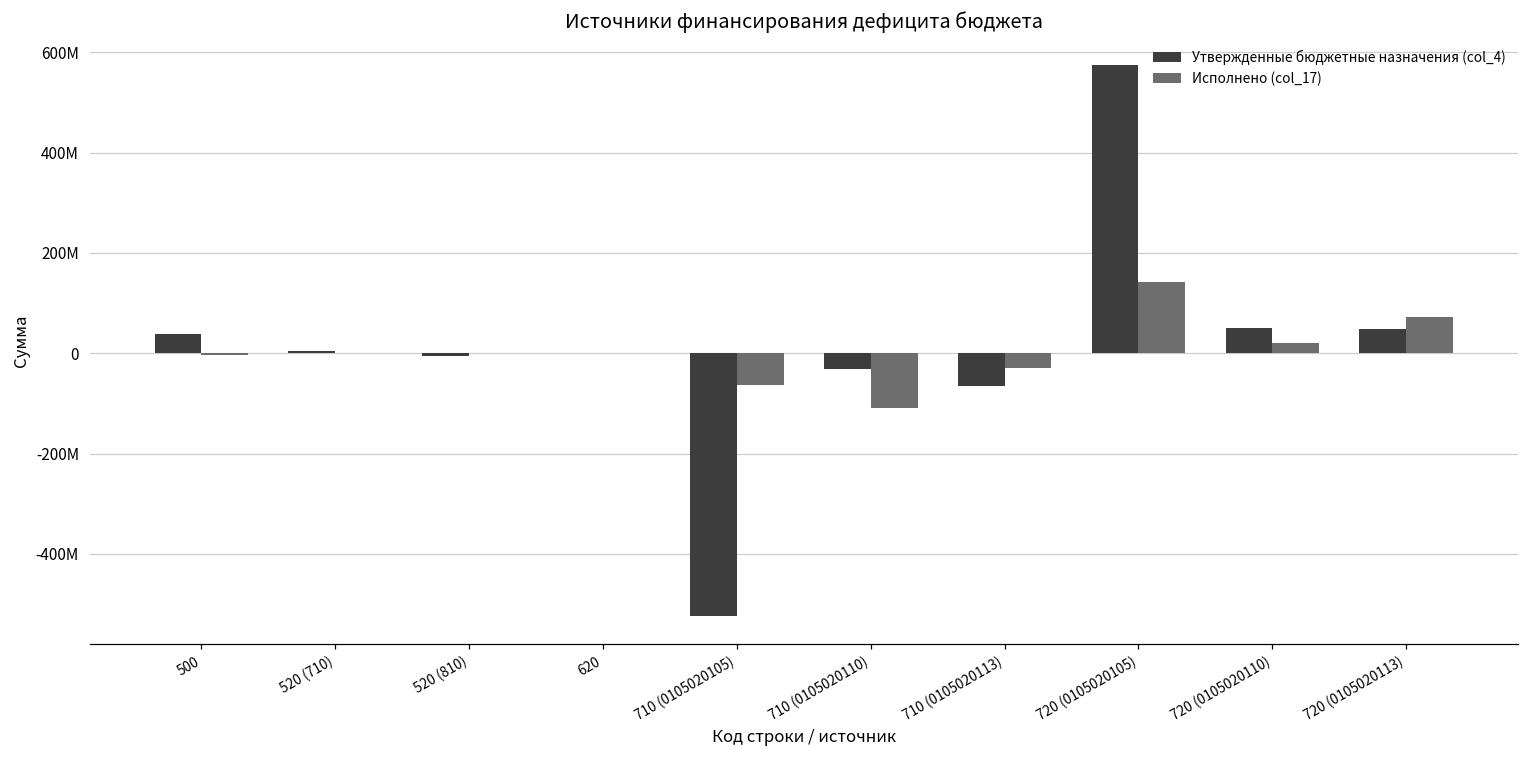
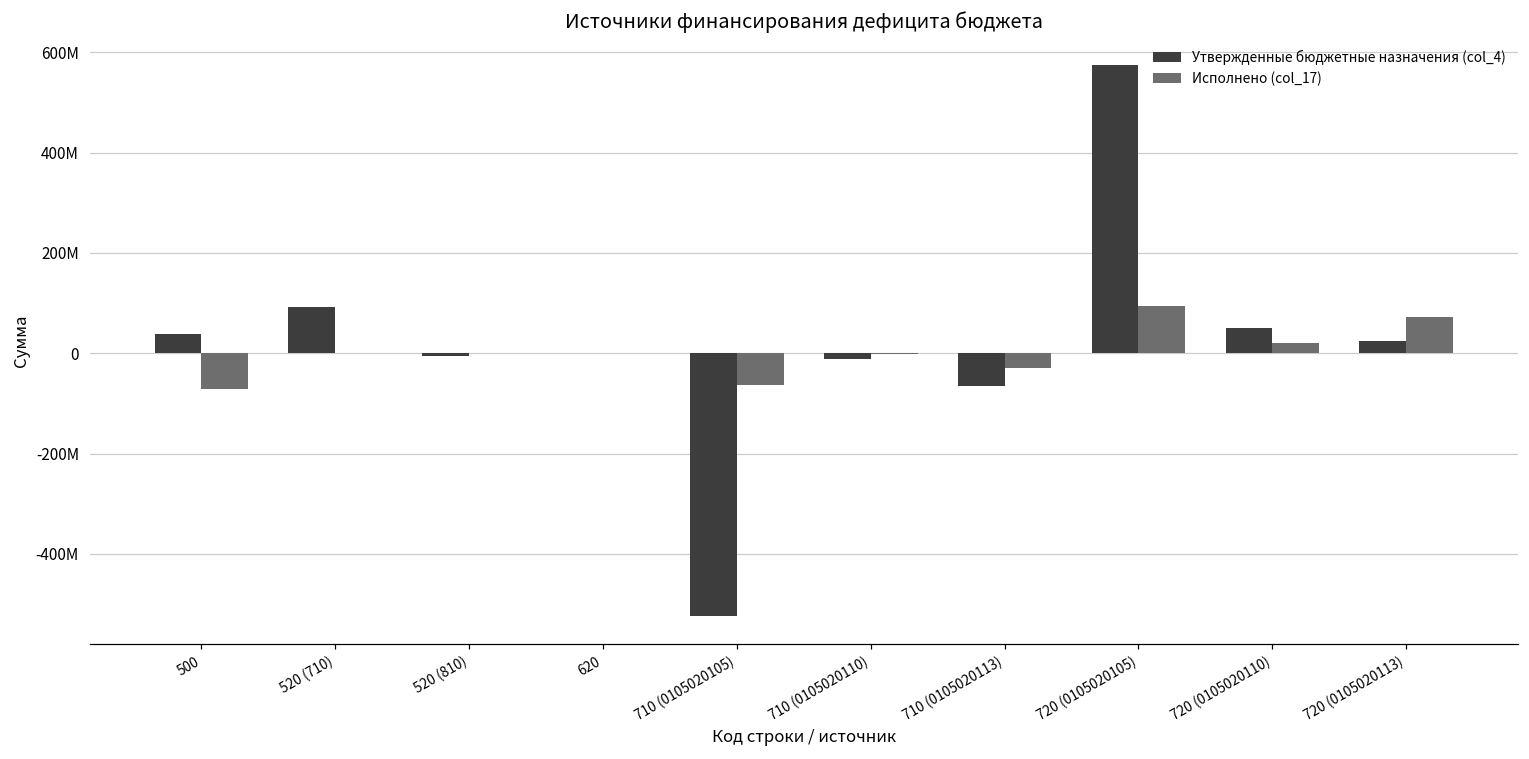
Исполнено (col_17), 500: 0 -> -70000000
Утвержденные бюджетные назначения (col_4), 520 (710): 0 -> 90000000
Утвержденные бюджетные назначения (col_4), 710 (0105020110): -30000000 -> -10000000
Исполнено (col_17), 710 (0105020110): -110000000 -> 0
Исполнено (col_17), 720 (0105020105): 140000000 -> 90000000
Утвержденные бюджетные назначения (col_4), 720 (0105020113): 50000000 -> 30000000
